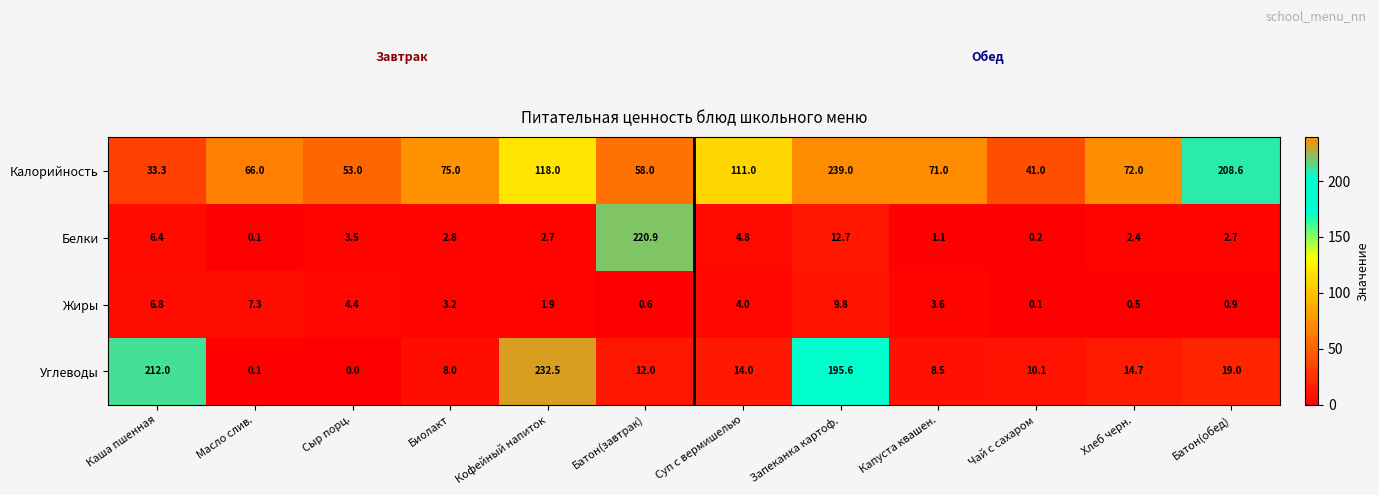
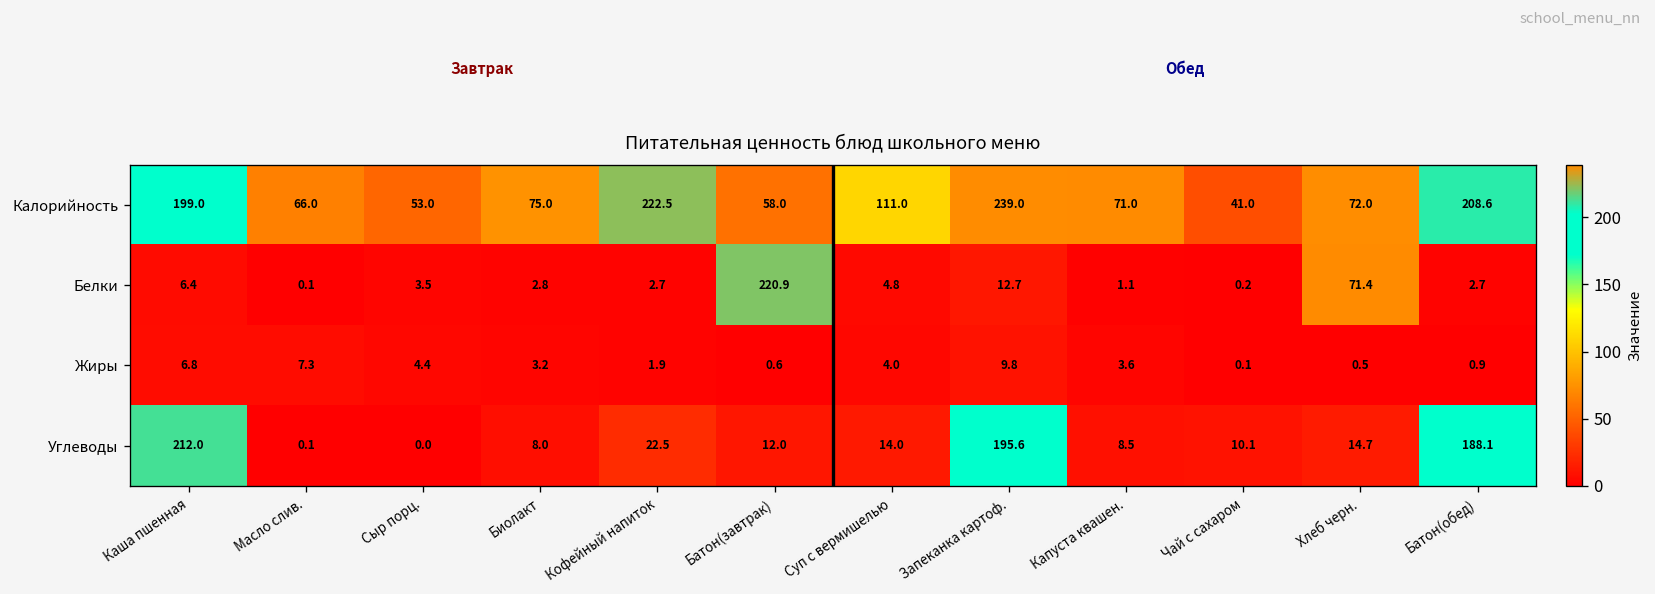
Калорийность, Каша пшенная: 33.3 -> 199.0
Калорийность, Кофейный напиток: 118.0 -> 222.5
Белки, Хлеб черн.: 2.4 -> 71.4
Углеводы, Кофейный напиток: 232.5 -> 22.5
Углеводы, Батон(обед): 19.0 -> 188.1
